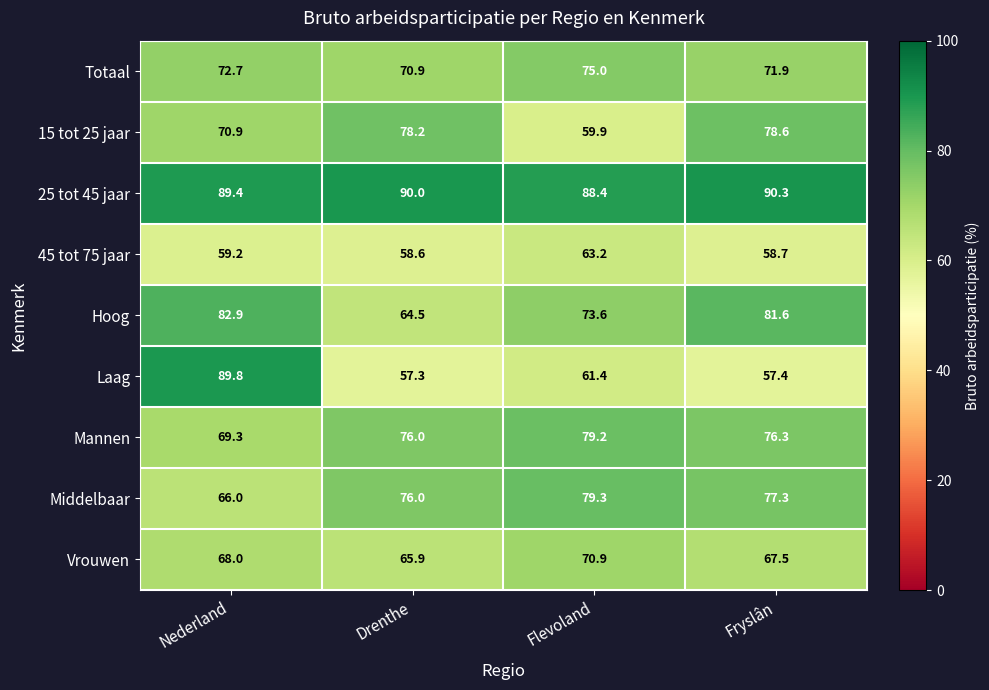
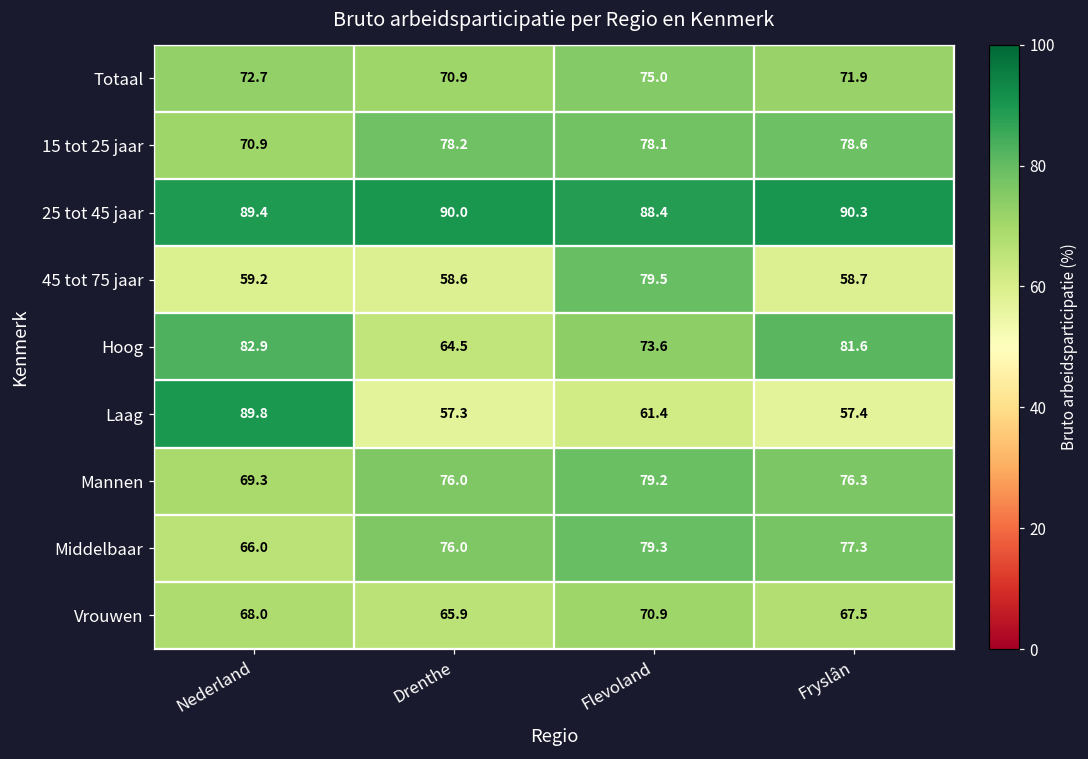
15 tot 25 jaar, Flevoland: 59.9 -> 78.1
45 tot 75 jaar, Flevoland: 63.2 -> 79.5
